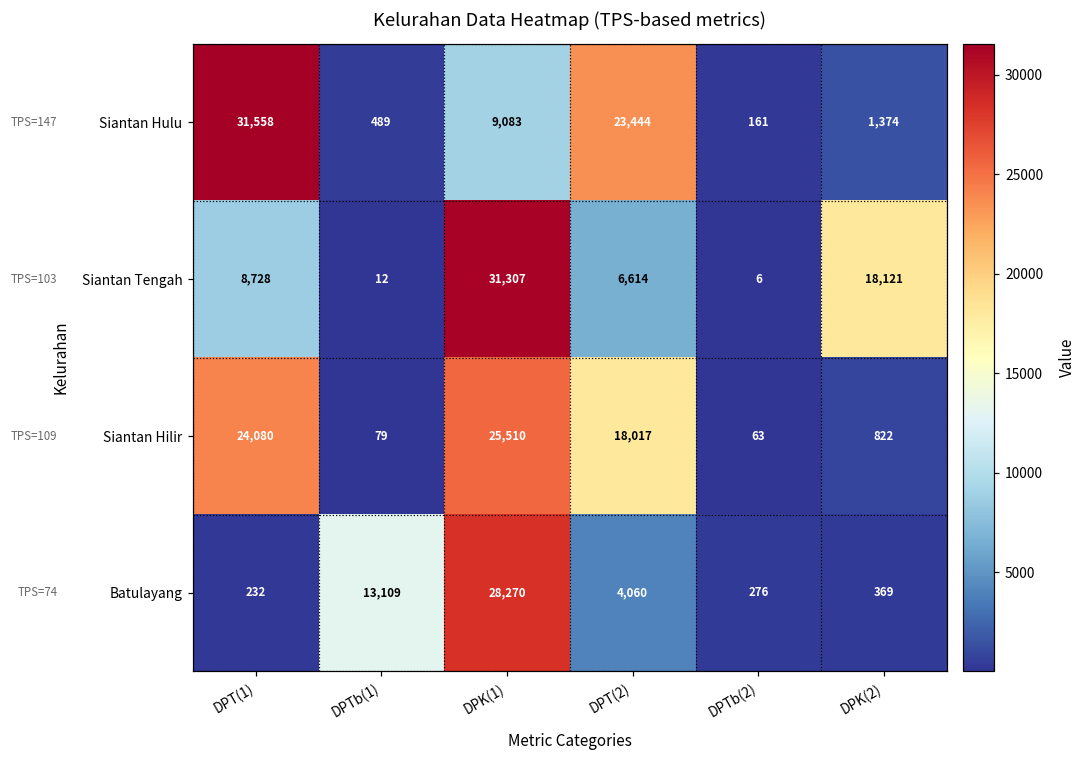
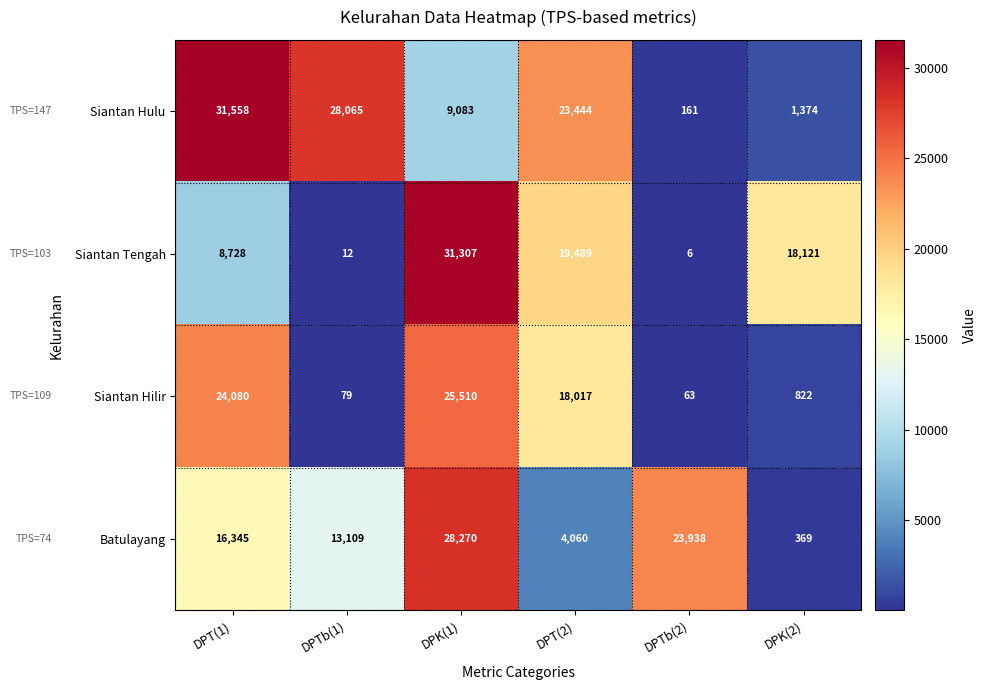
Siantan Hulu, DPTb(1): 489 -> 28,065
Siantan Tengah, DPT(2): 6,614 -> 19,489
Batulayang, DPT(1): 232 -> 16,345
Batulayang, DPTb(2): 276 -> 23,938
